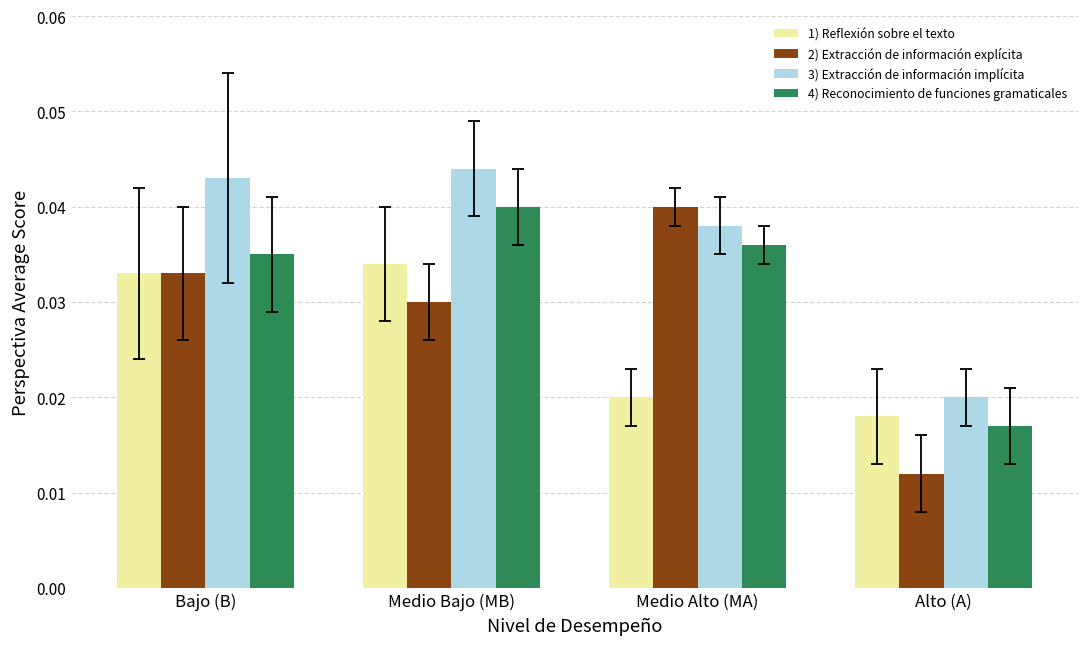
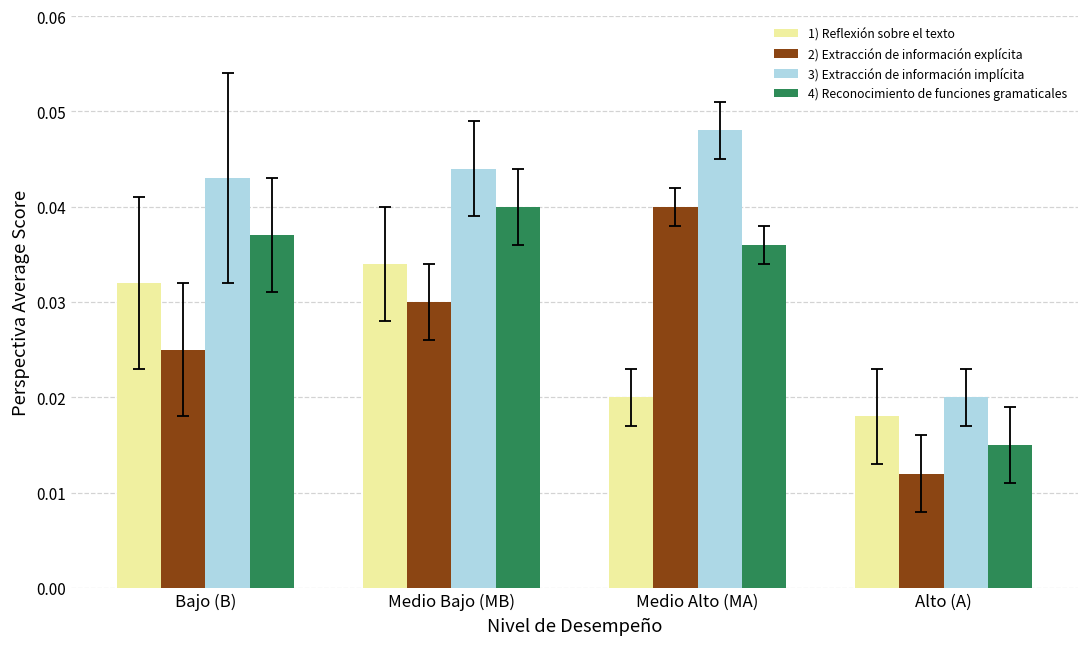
1) Reflexión sobre el texto, Bajo (B): 0.033 -> 0.032
2) Extracción de información explícita, Bajo (B): 0.033 -> 0.025
4) Reconocimiento de funciones gramaticales, Bajo (B): 0.035 -> 0.037
3) Extracción de información implícita, Medio Alto (MA): 0.038 -> 0.048
4) Reconocimiento de funciones gramaticales, Alto (A): 0.017 -> 0.015
